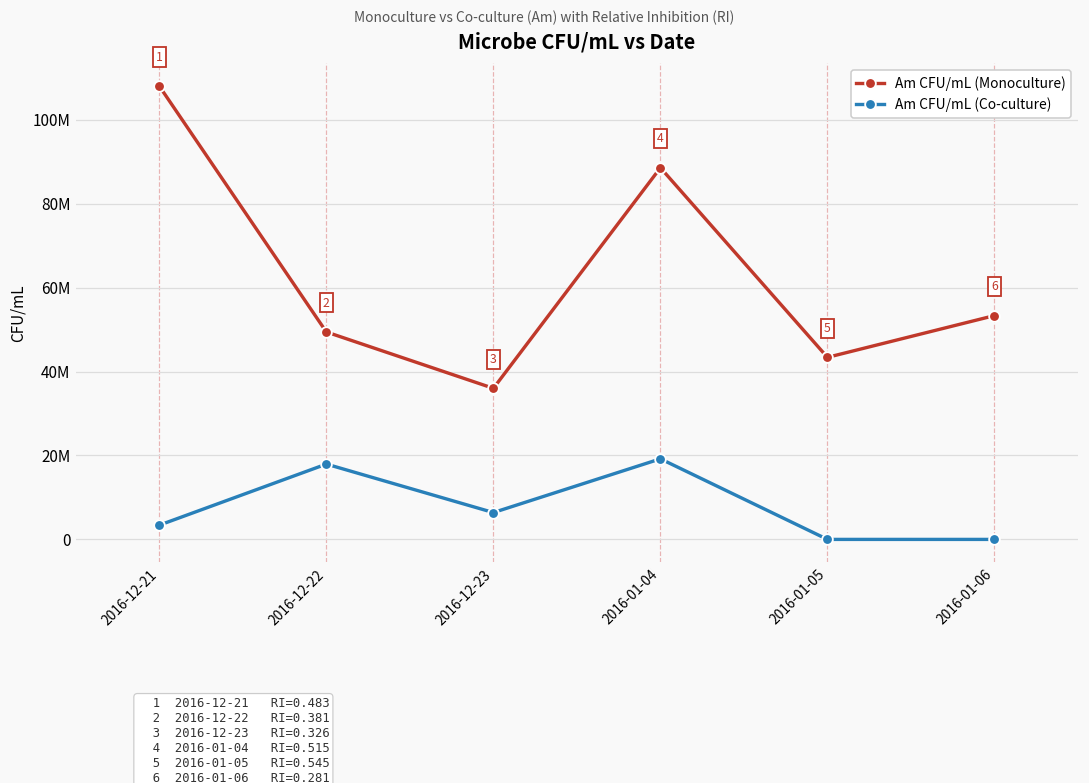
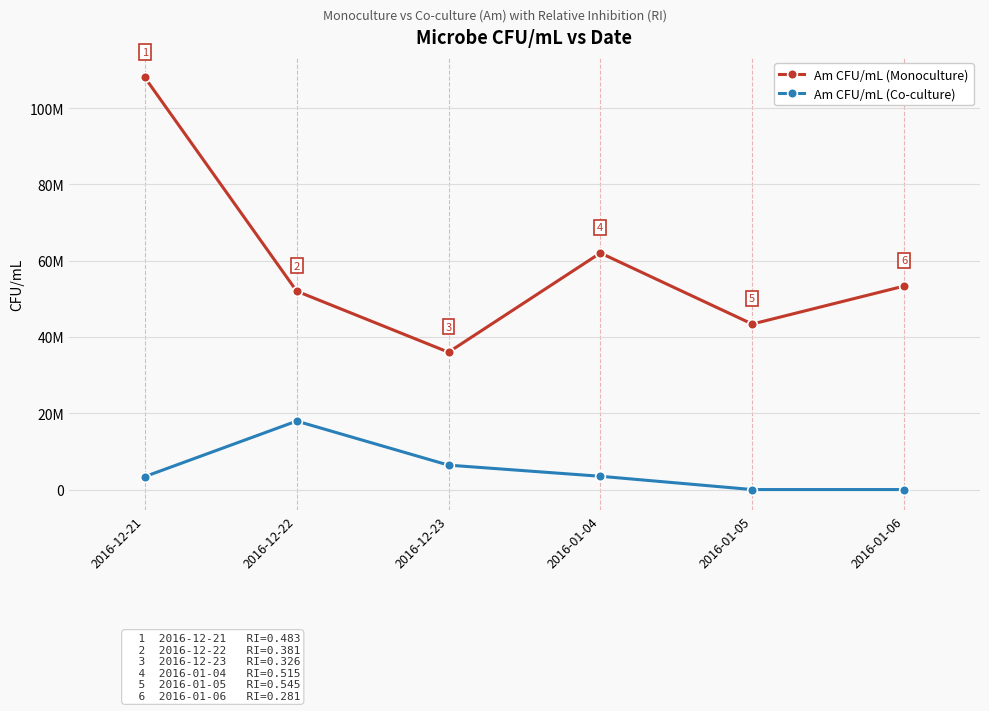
Am CFU/mL (Monoculture), 2016-12-22: 49000000 -> 52000000
Am CFU/mL (Monoculture), 2016-01-04: 89000000 -> 62000000
Am CFU/mL (Co-culture), 2016-01-04: 19000000 -> 3000000
